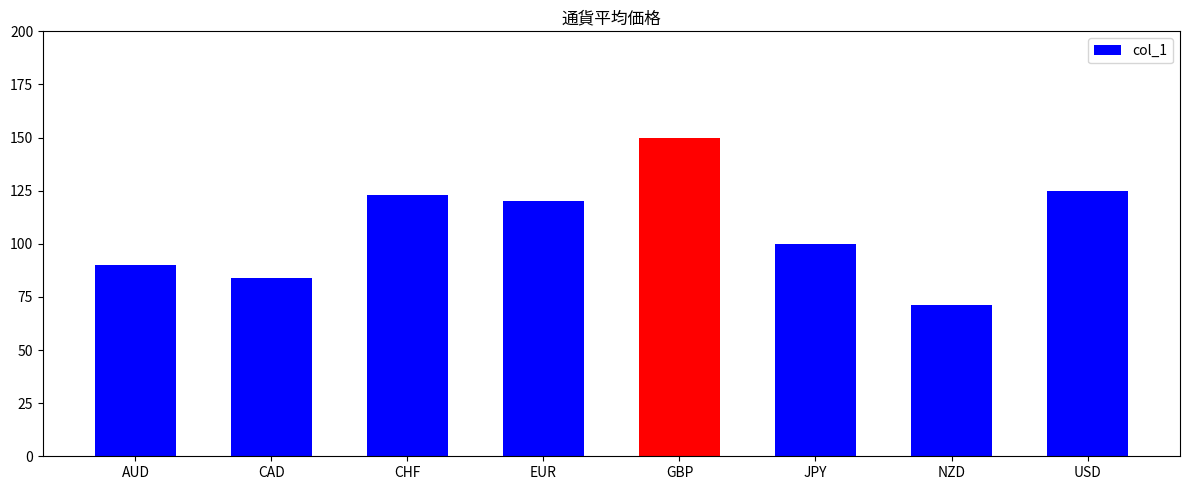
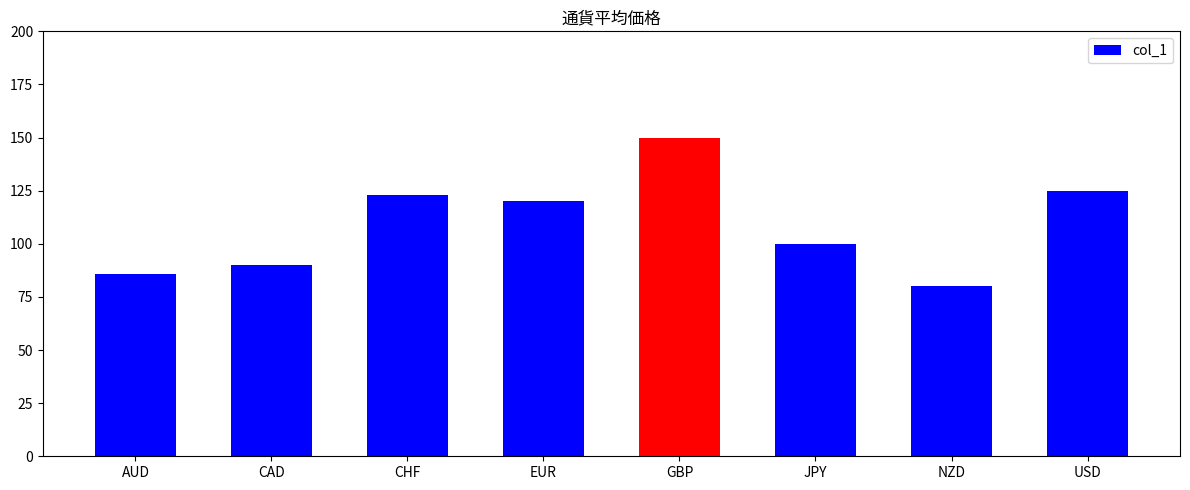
AUD: 90 -> 86
CAD: 84 -> 90
NZD: 71 -> 80
